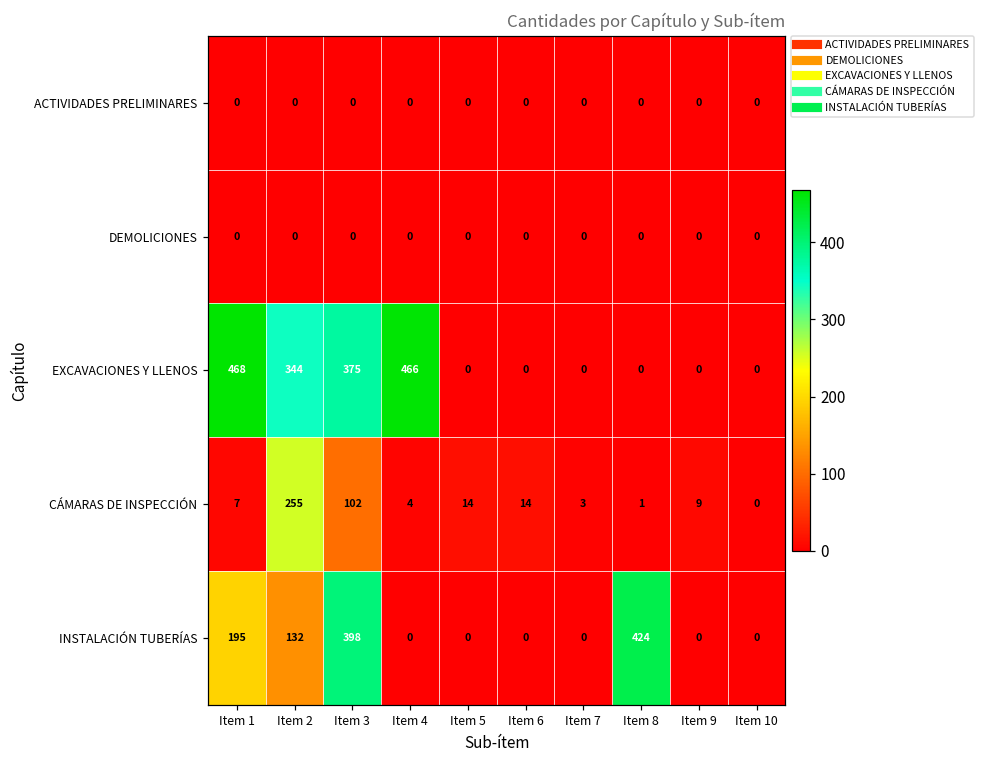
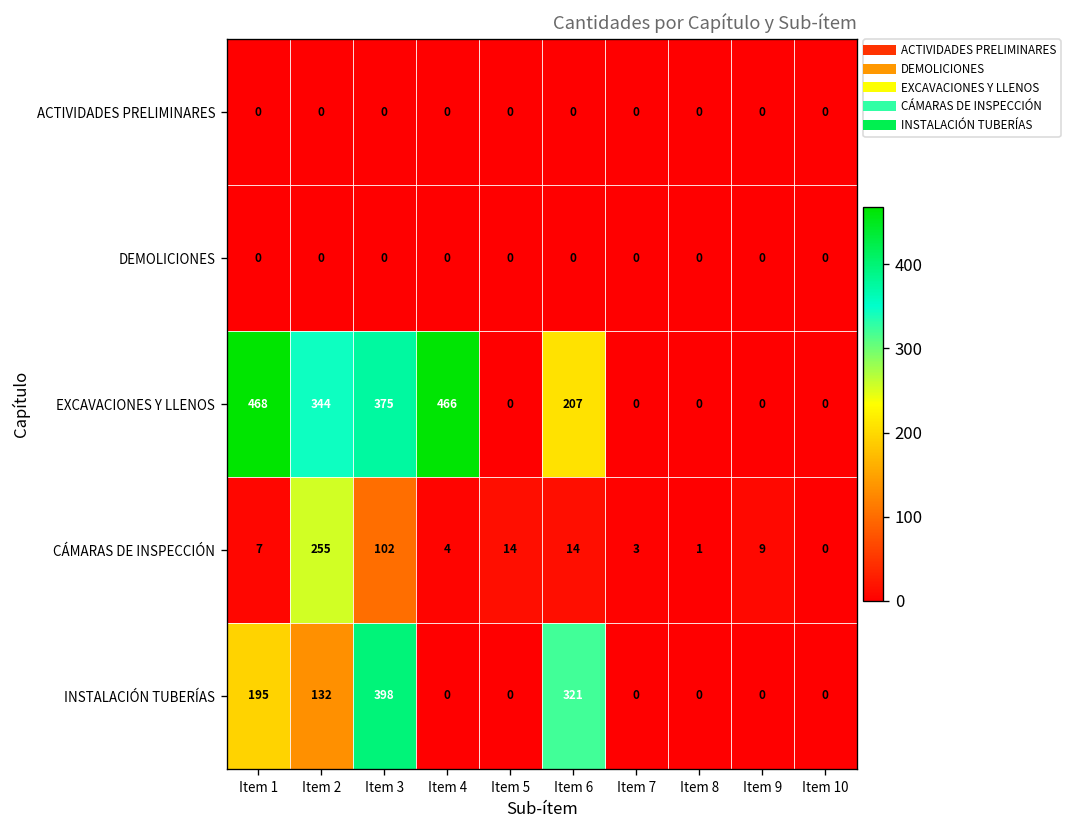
EXCAVACIONES Y LLENOS, Item 6: 0 -> 207
INSTALACIÓN TUBERÍAS, Item 6: 0 -> 321
INSTALACIÓN TUBERÍAS, Item 8: 424 -> 0
